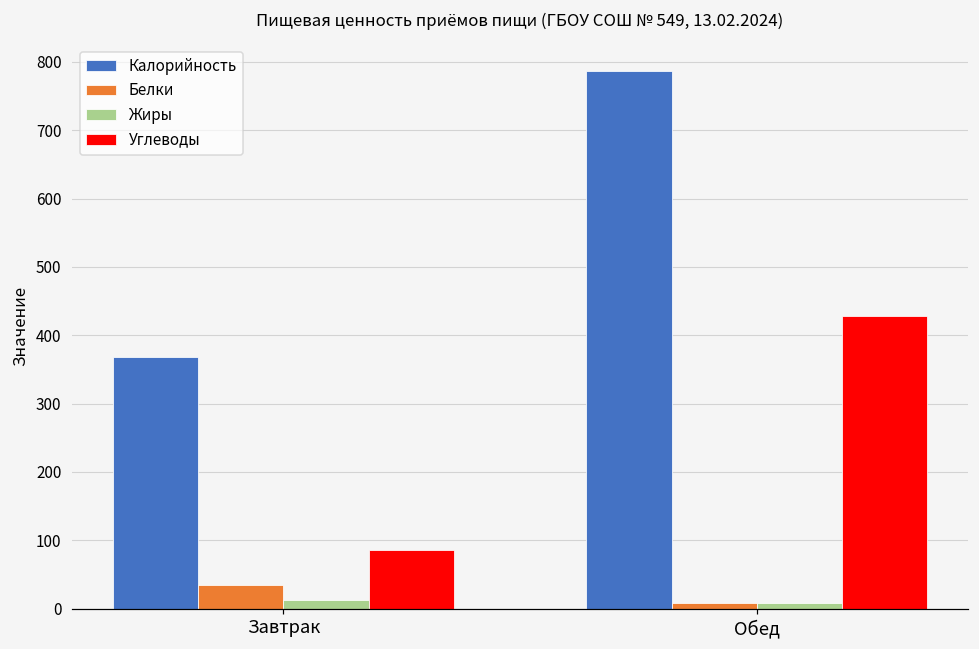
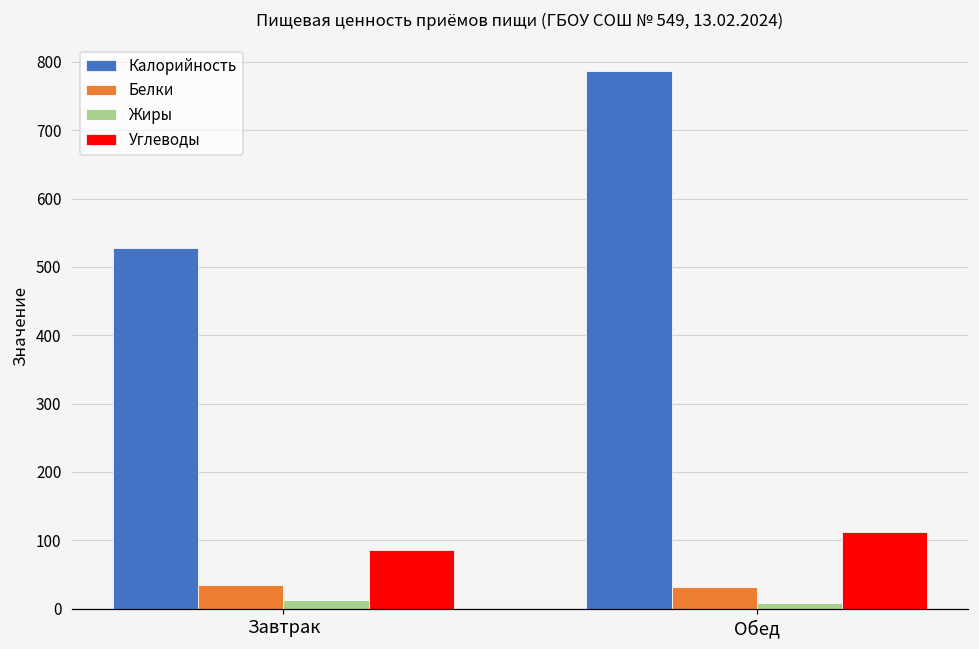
Калорийность, Завтрак: 370 -> 530
Белки, Обед: 10 -> 30
Углеводы, Обед: 430 -> 110
